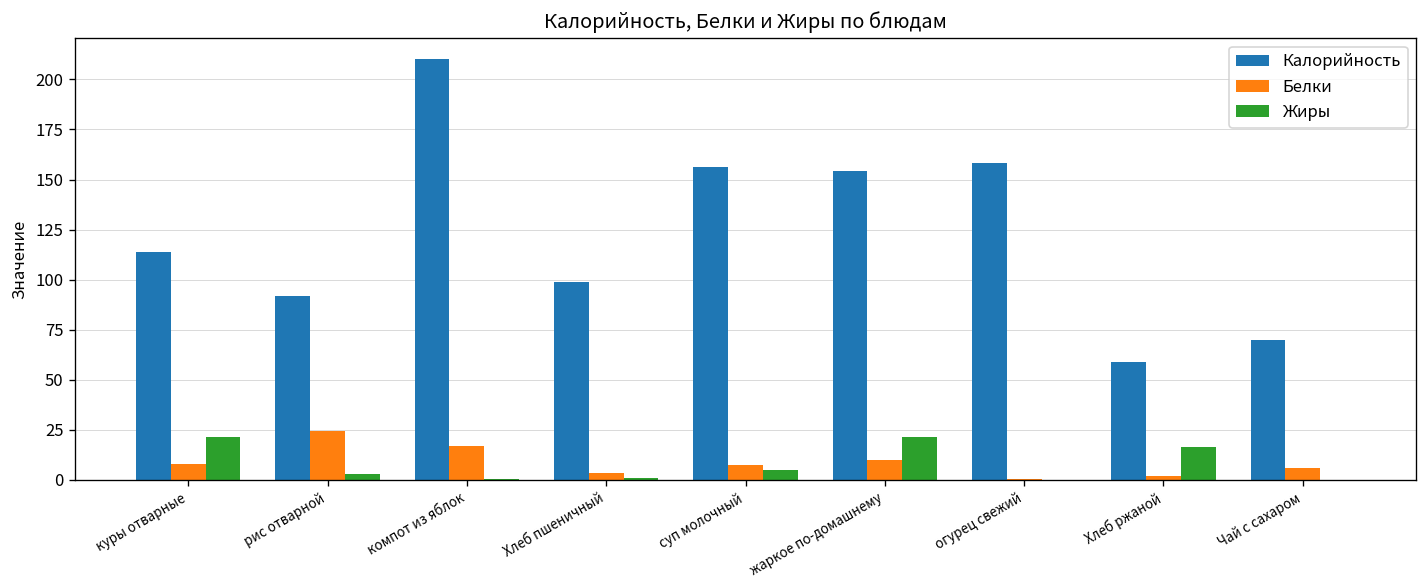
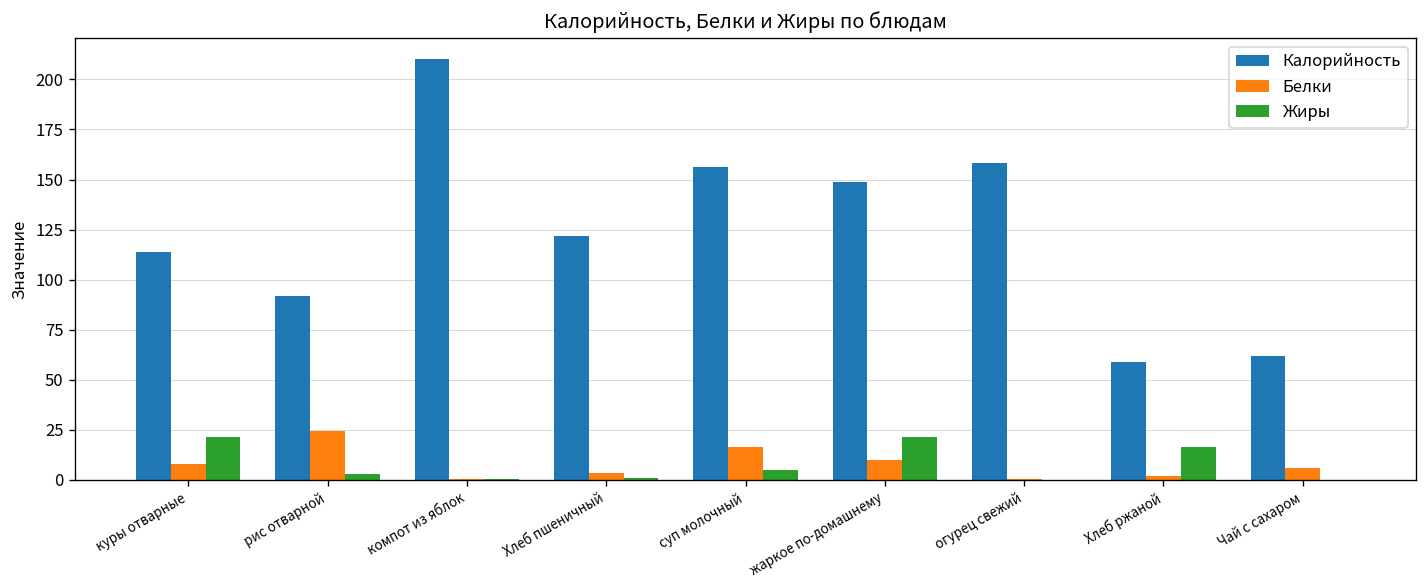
Белки, компот из яблок: 17 -> 0
Калорийность, Хлеб пшеничный: 99 -> 122
Белки, суп молочный: 7 -> 16
Калорийность, жаркое по-домашнему: 154 -> 149
Калорийность, Чай с сахаром: 70 -> 62
